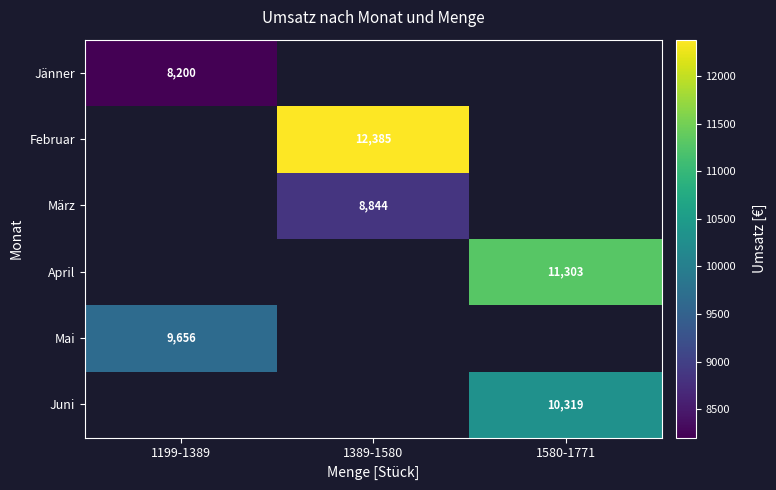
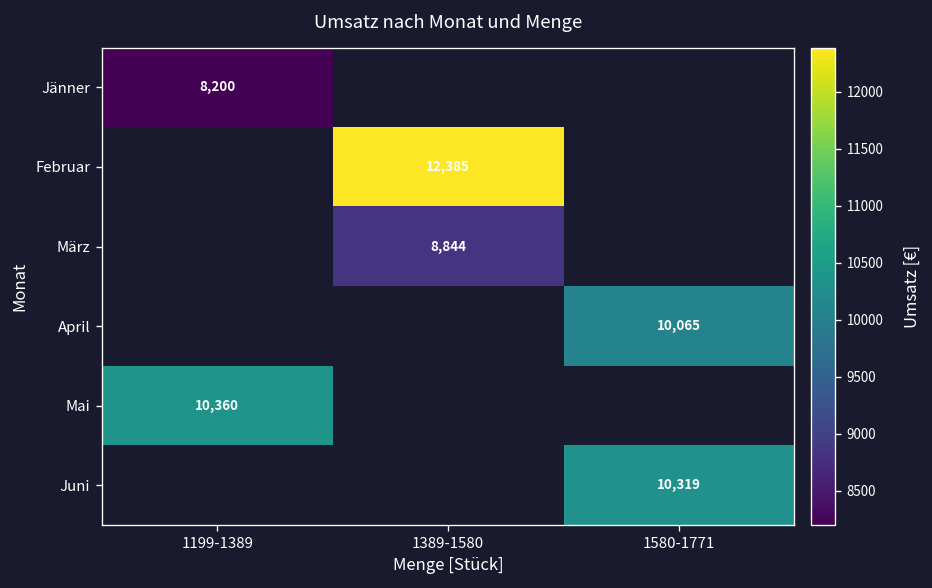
April, 1580-1771: 11,303 -> 10,065
Mai, 1199-1389: 9,656 -> 10,360
